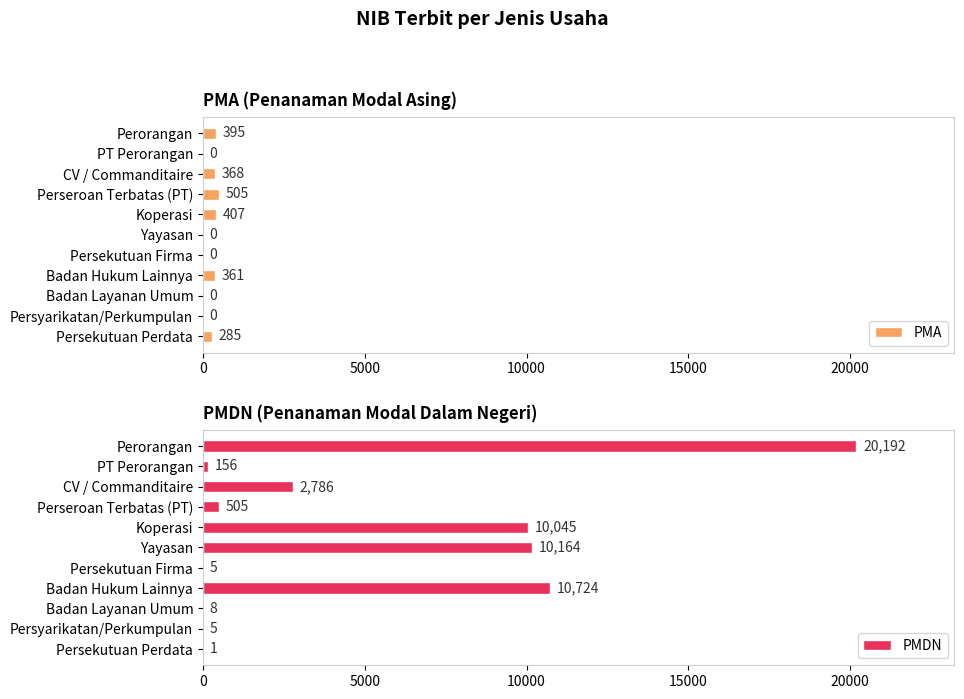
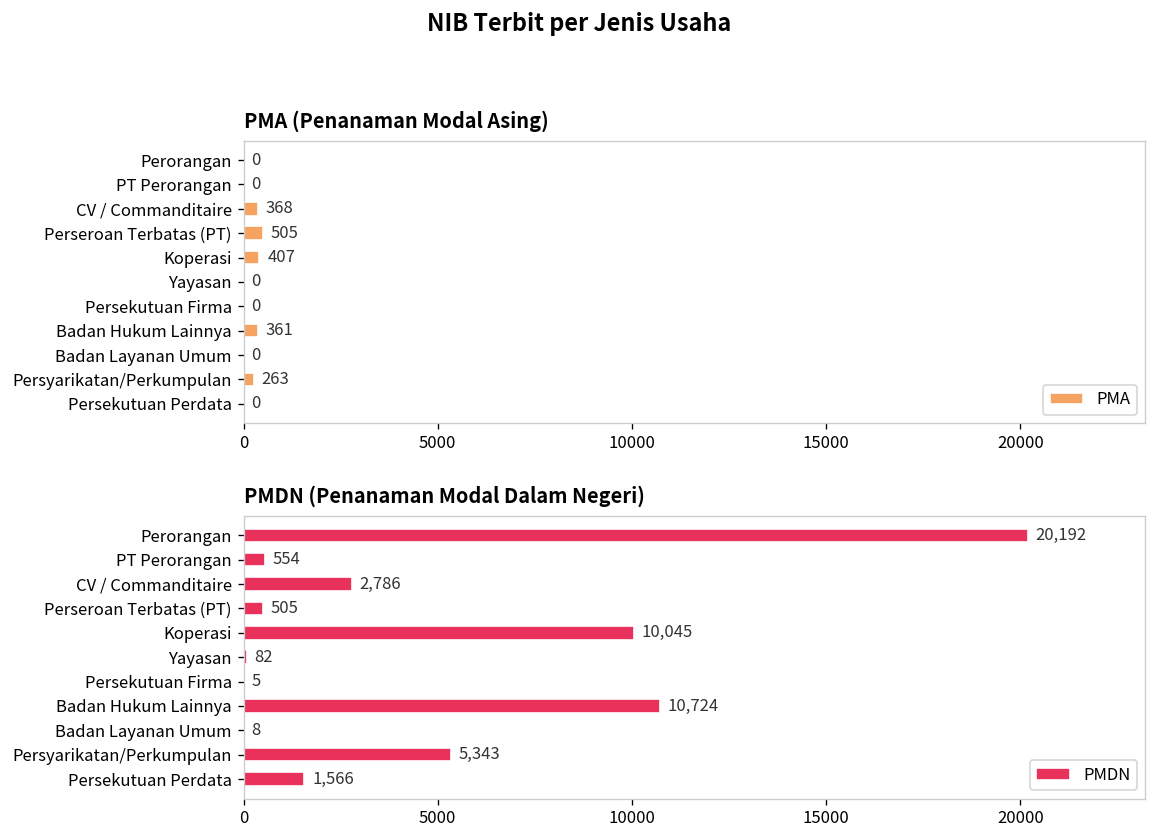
PMA (Penanaman Modal Asing), Perorangan: 395 -> 0
PMA (Penanaman Modal Asing), Persyarikatan/Perkumpulan: 0 -> 263
PMA (Penanaman Modal Asing), Persekutuan Perdata: 285 -> 0
PMDN (Penanaman Modal Dalam Negeri), PT Perorangan: 156 -> 554
PMDN (Penanaman Modal Dalam Negeri), Yayasan: 10,164 -> 82
PMDN (Penanaman Modal Dalam Negeri), Persyarikatan/Perkumpulan: 5 -> 5,343
PMDN (Penanaman Modal Dalam Negeri), Persekutuan Perdata: 1 -> 1,566
